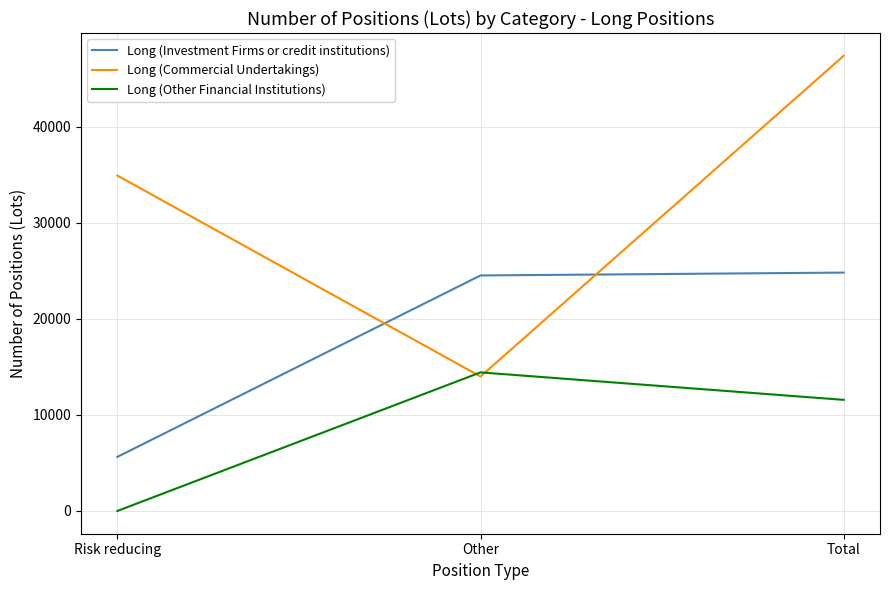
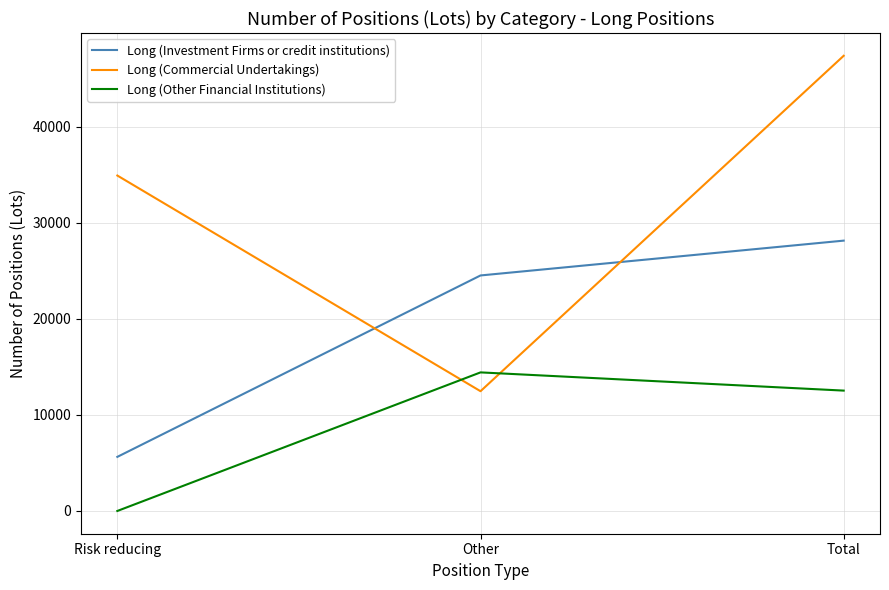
Long (Commercial Undertakings), Other: 14000 -> 12000
Long (Investment Firms or credit institutions), Total: 25000 -> 28000
Long (Other Financial Institutions), Total: 12000 -> 13000
